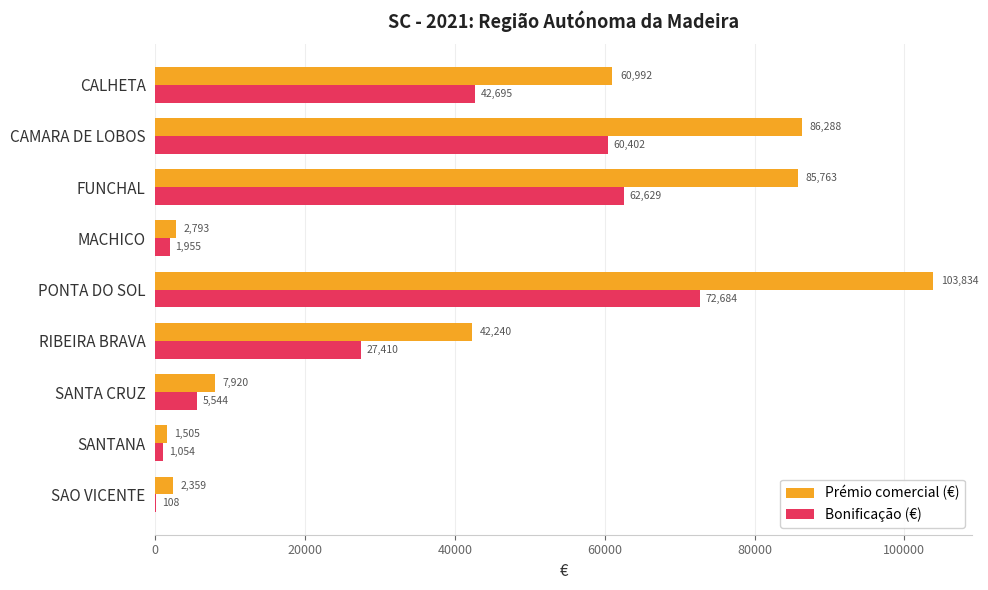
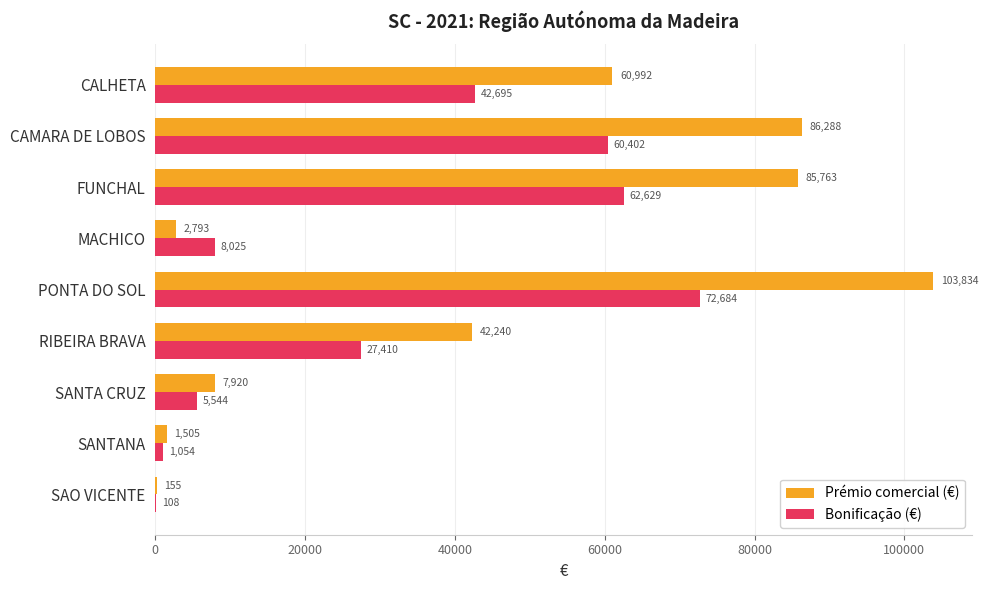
Bonificação (€), MACHICO: 1,955 -> 8,025
Prémio comercial (€), SAO VICENTE: 2,359 -> 155
